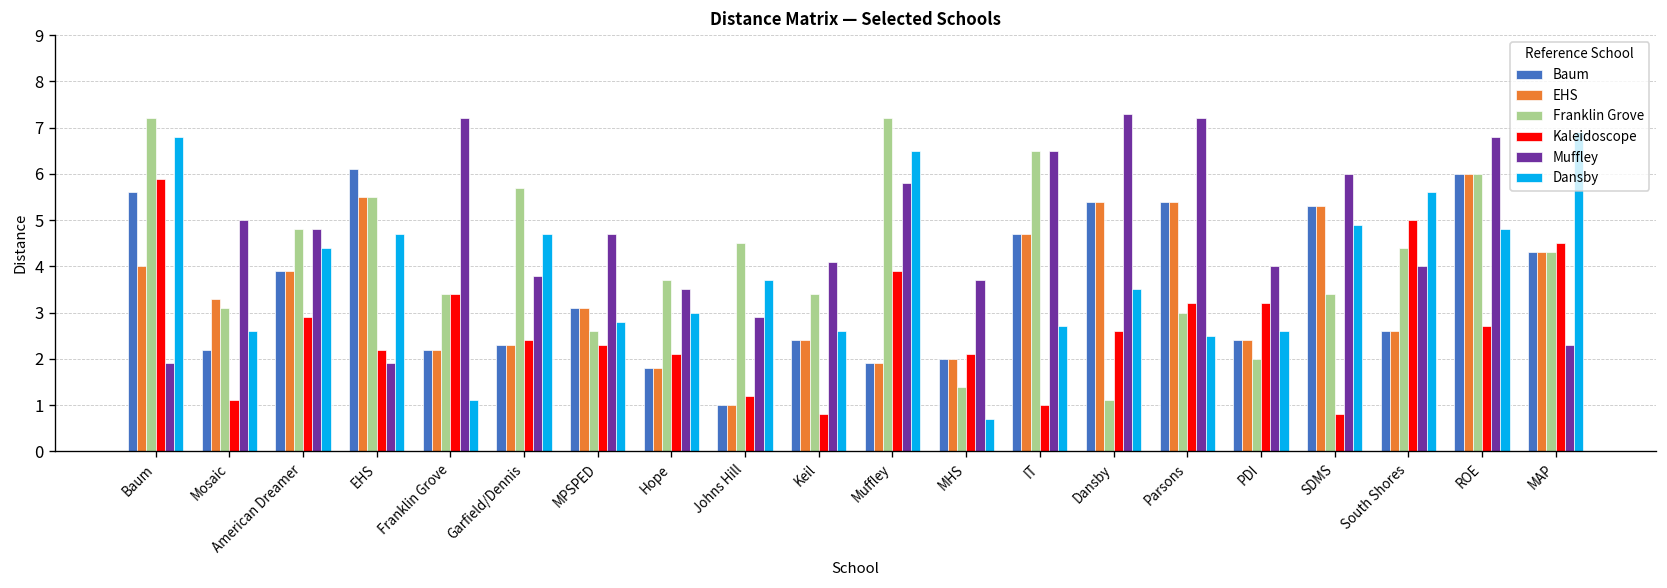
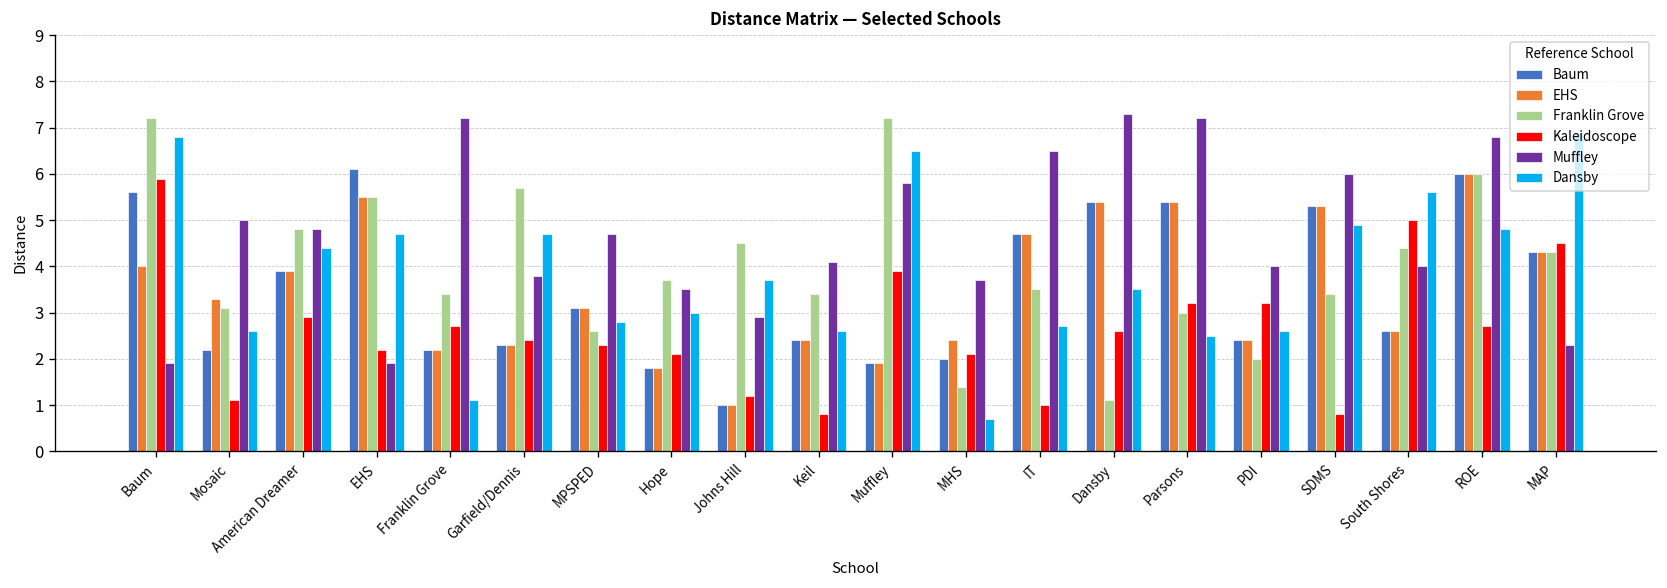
Kaleidoscope, Franklin Grove: 3.4 -> 2.7
EHS, MHS: 2.0 -> 2.4
Franklin Grove, IT: 6.5 -> 3.5
